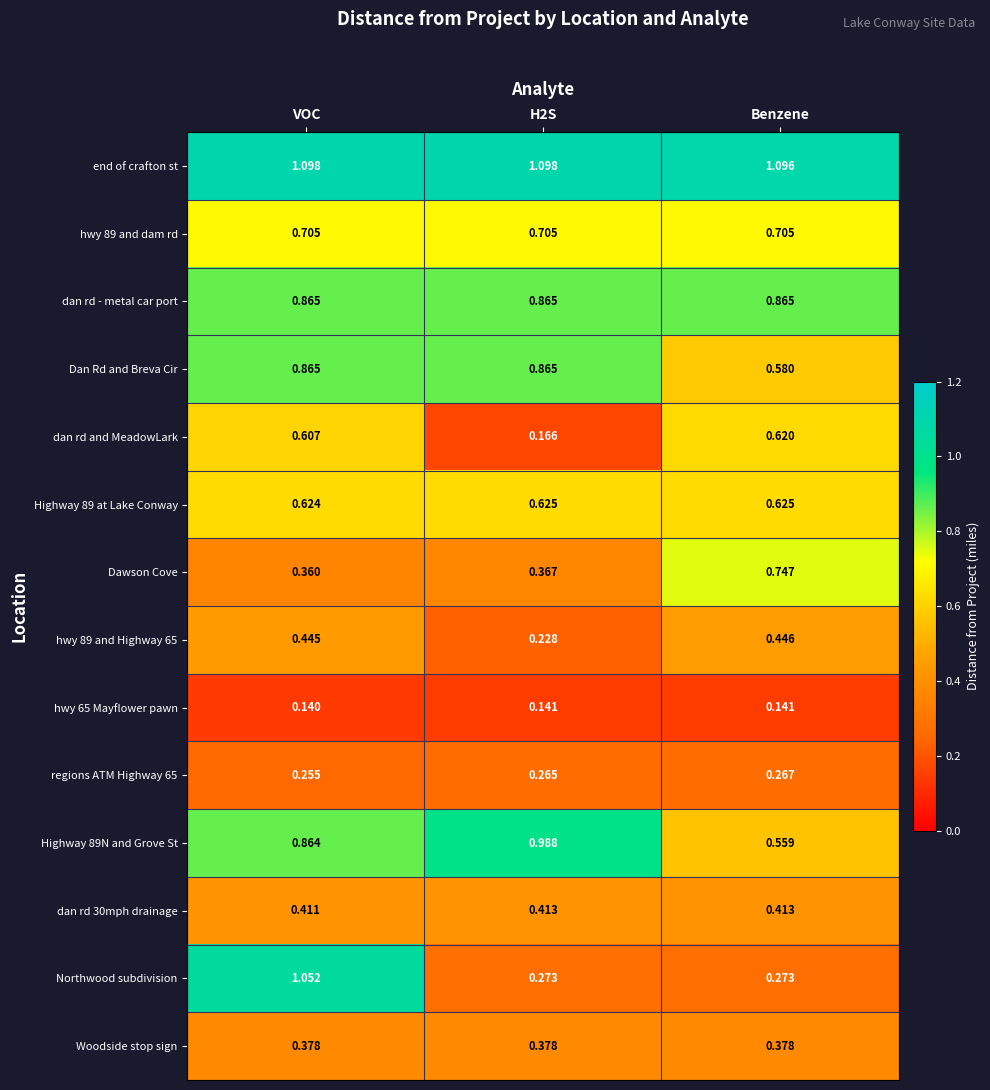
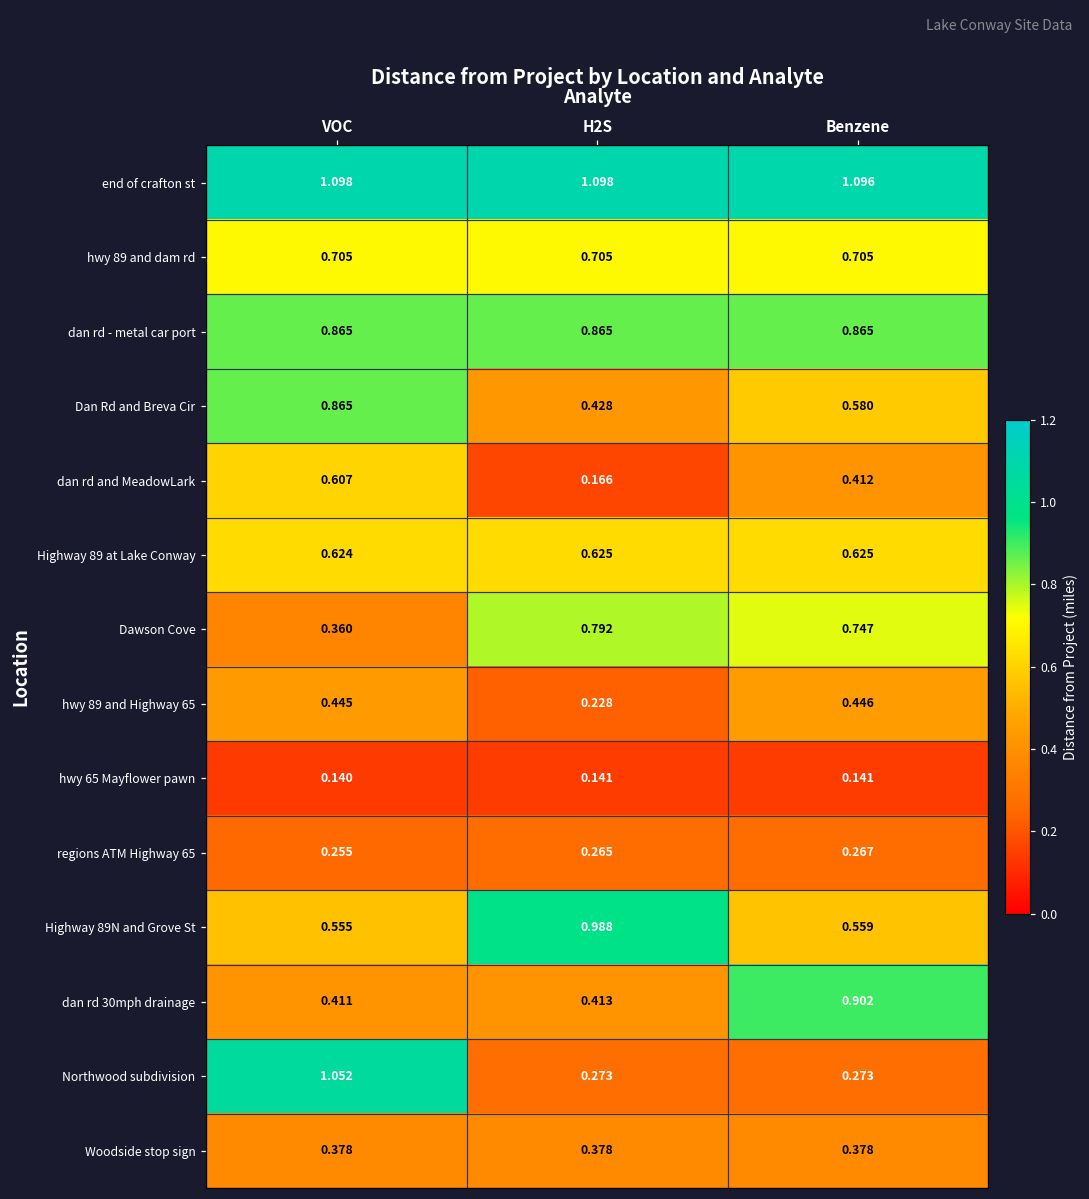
Dan Rd and Breva Cir, H2S: 0.865 -> 0.428
dan rd and MeadowLark, Benzene: 0.620 -> 0.412
Dawson Cove, H2S: 0.367 -> 0.792
Highway 89N and Grove St, VOC: 0.864 -> 0.555
dan rd 30mph drainage, Benzene: 0.413 -> 0.902
